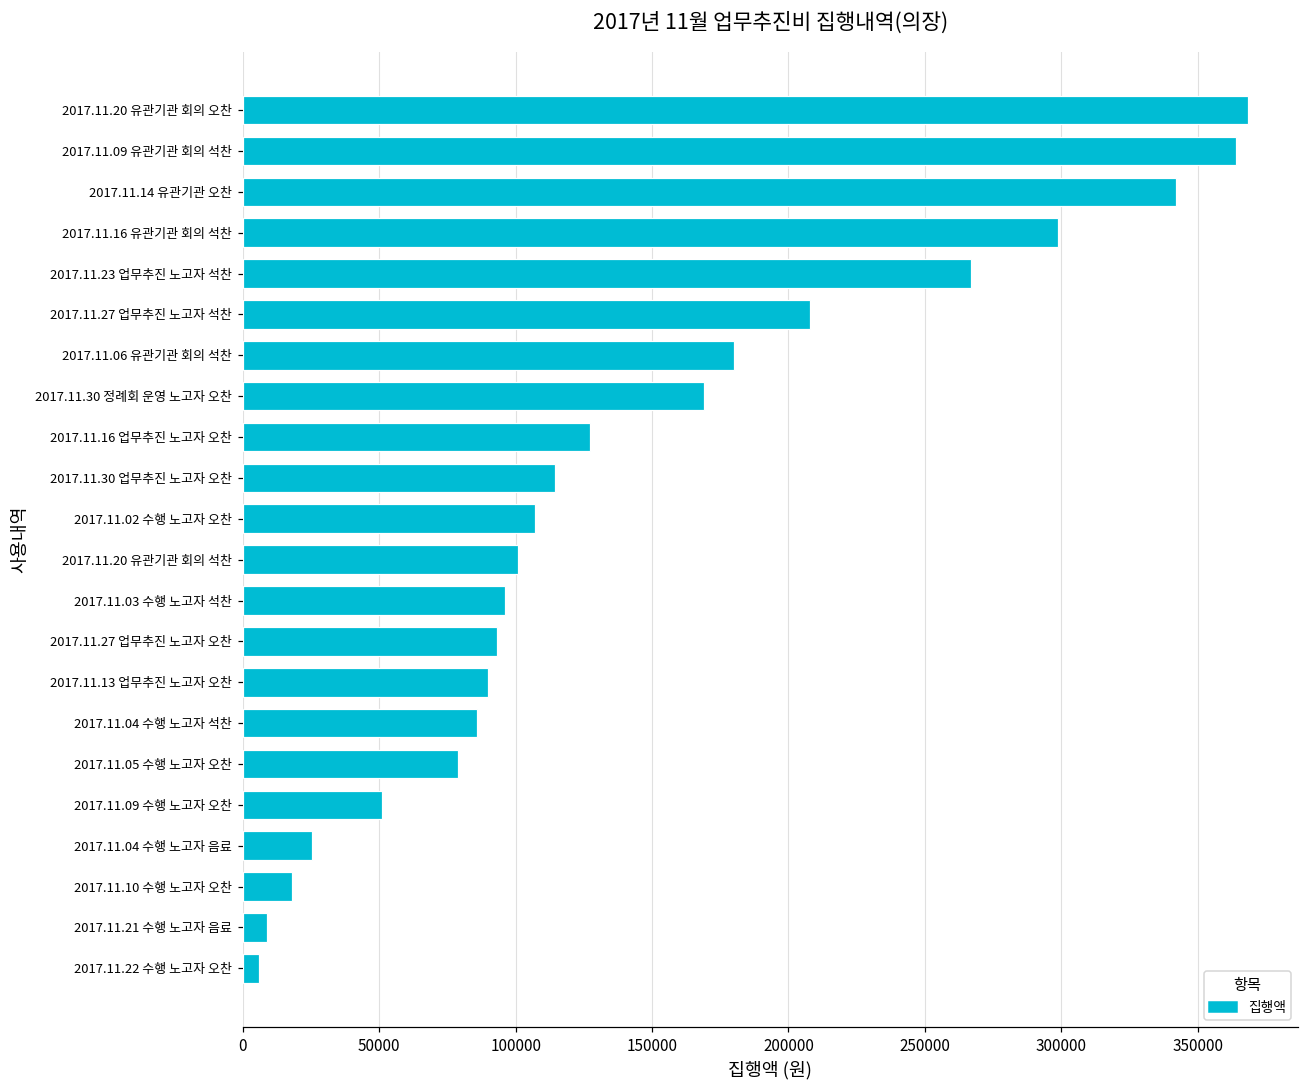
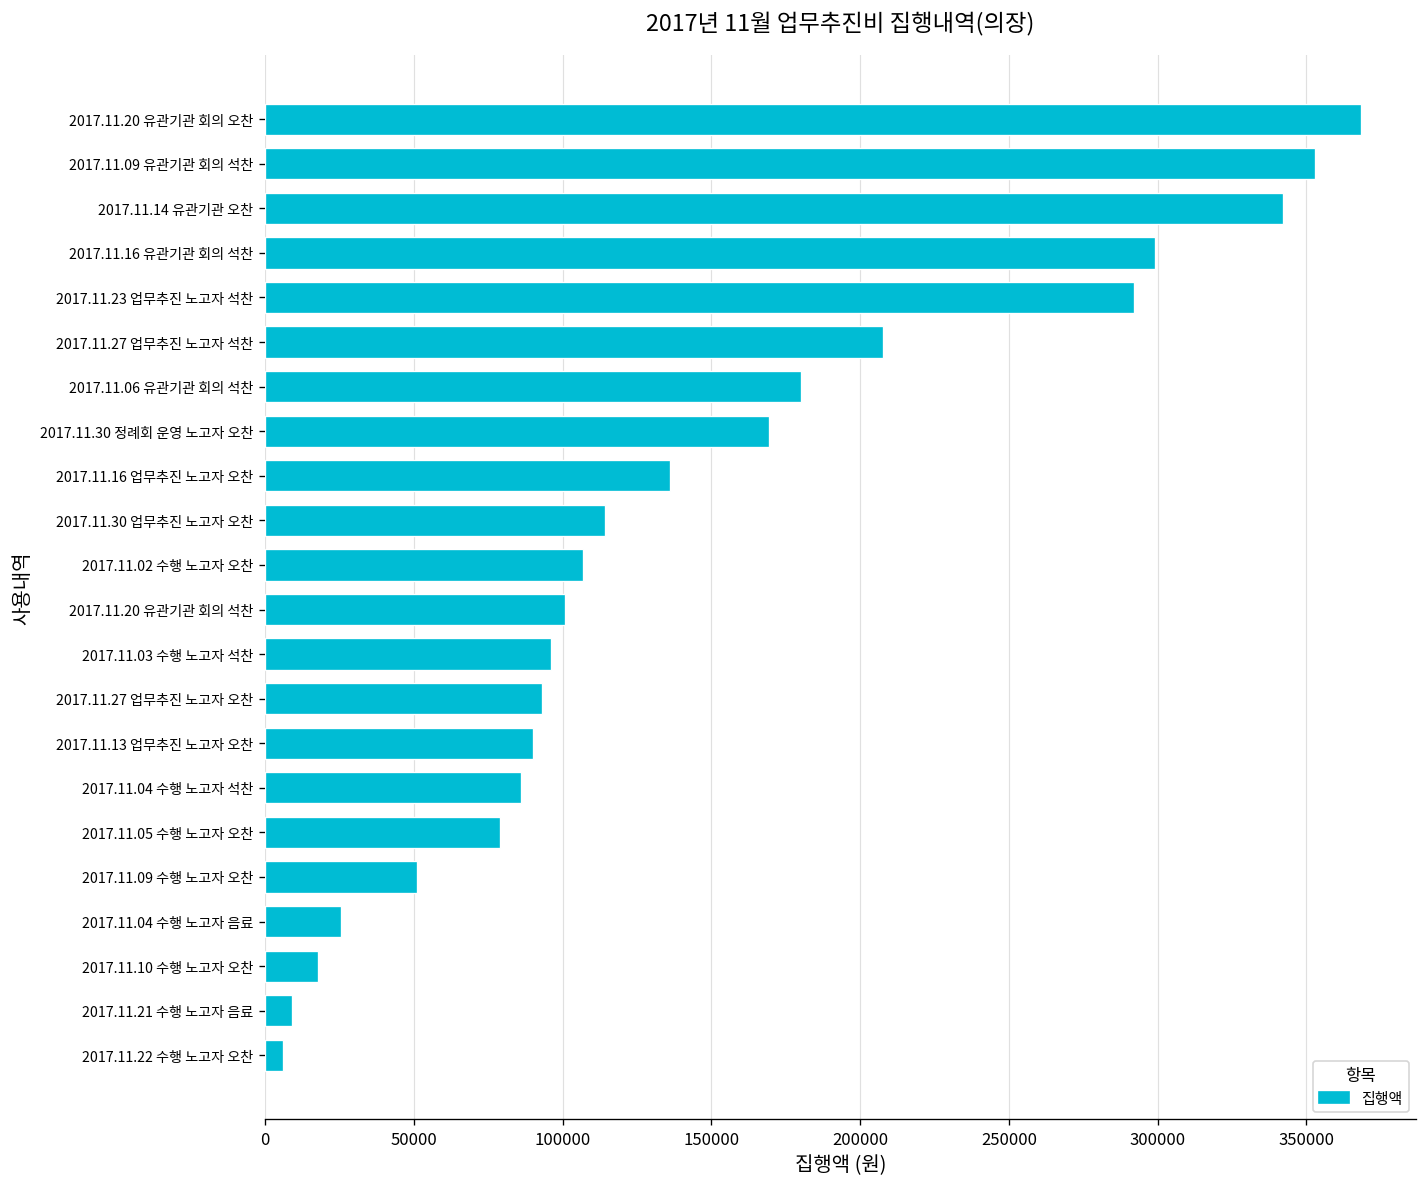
2017.11.09 유관기관 회의 석찬: 364000 -> 353000
2017.11.23 업무추진 노고자 석찬: 267000 -> 292000
2017.11.16 업무추진 노고자 오찬: 127000 -> 136000
